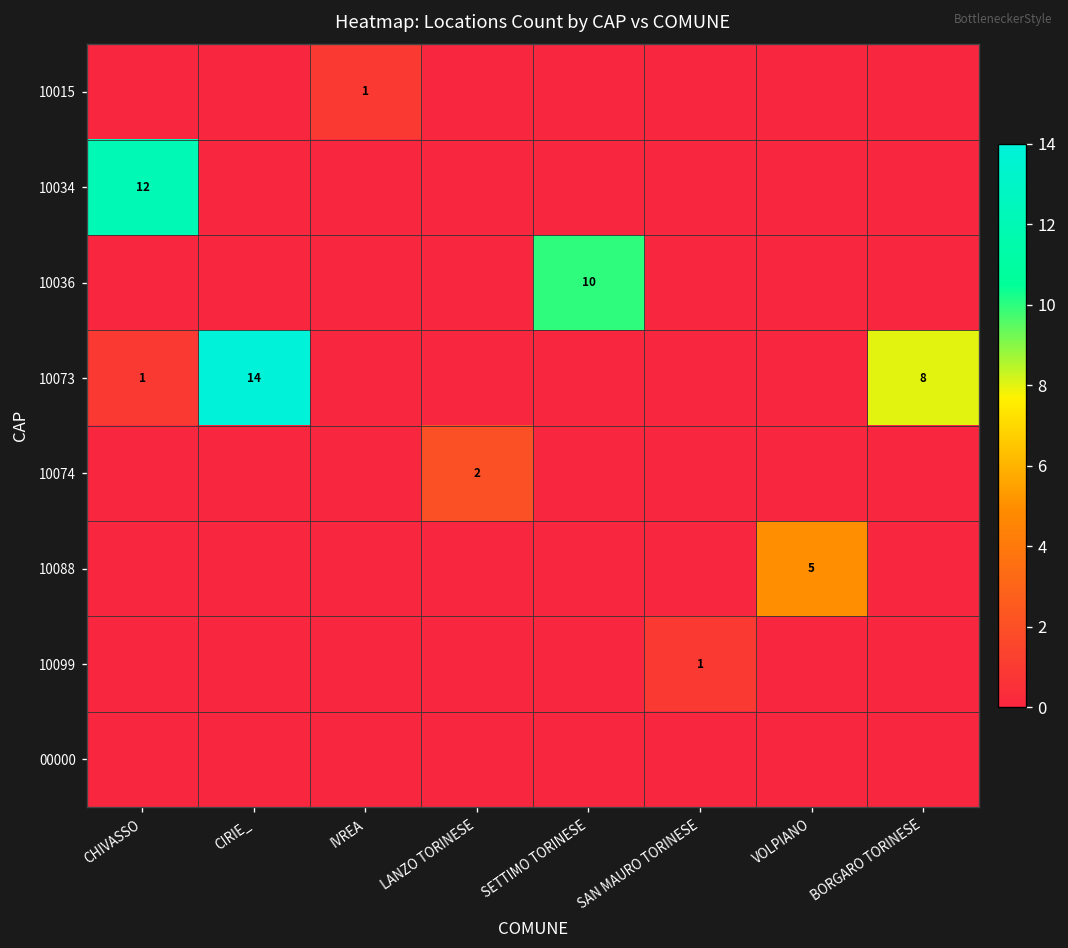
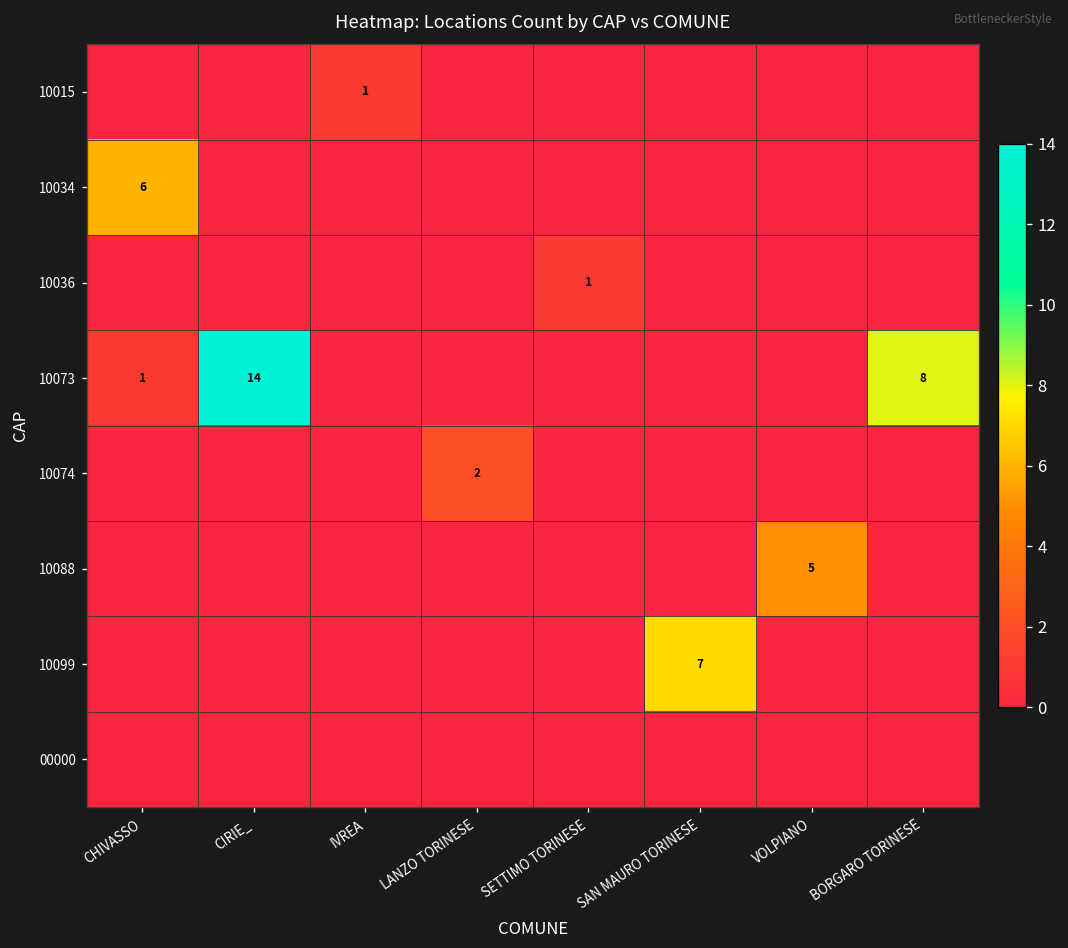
10034, CHIVASSO: 12 -> 6
10036, SETTIMO TORINESE: 10 -> 1
10099, SAN MAURO TORINESE: 1 -> 7
